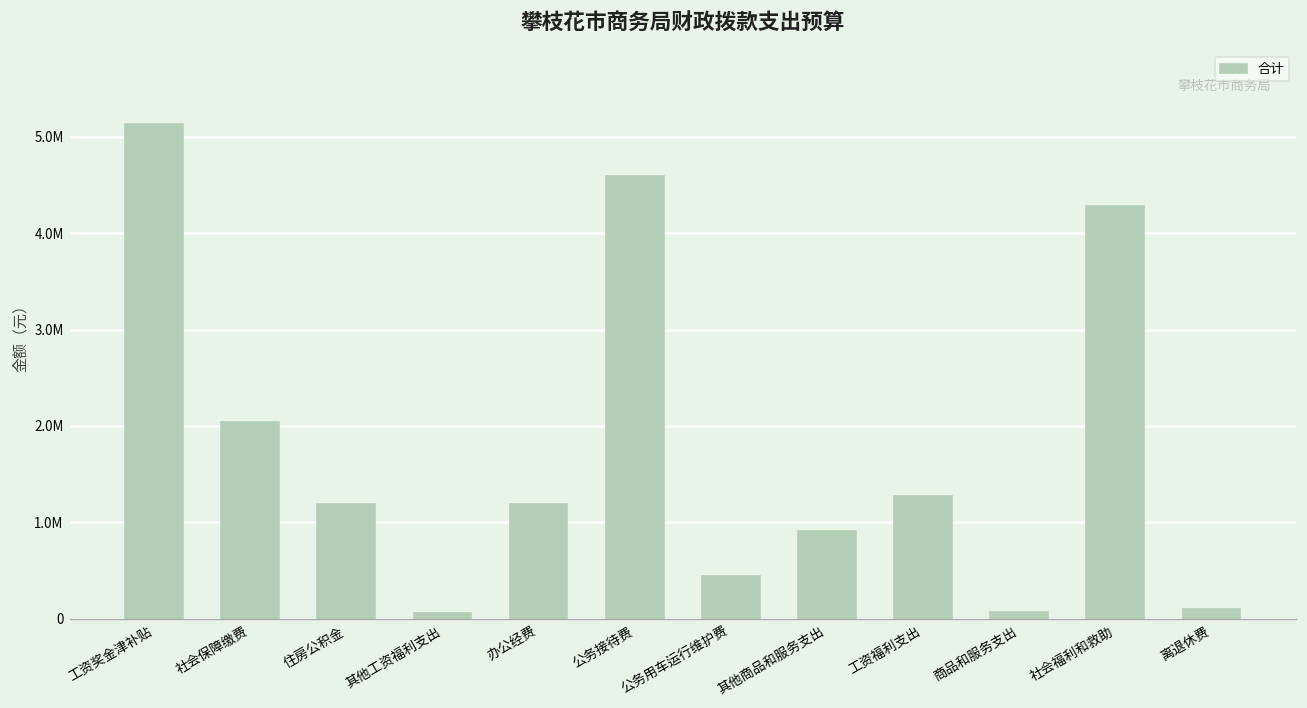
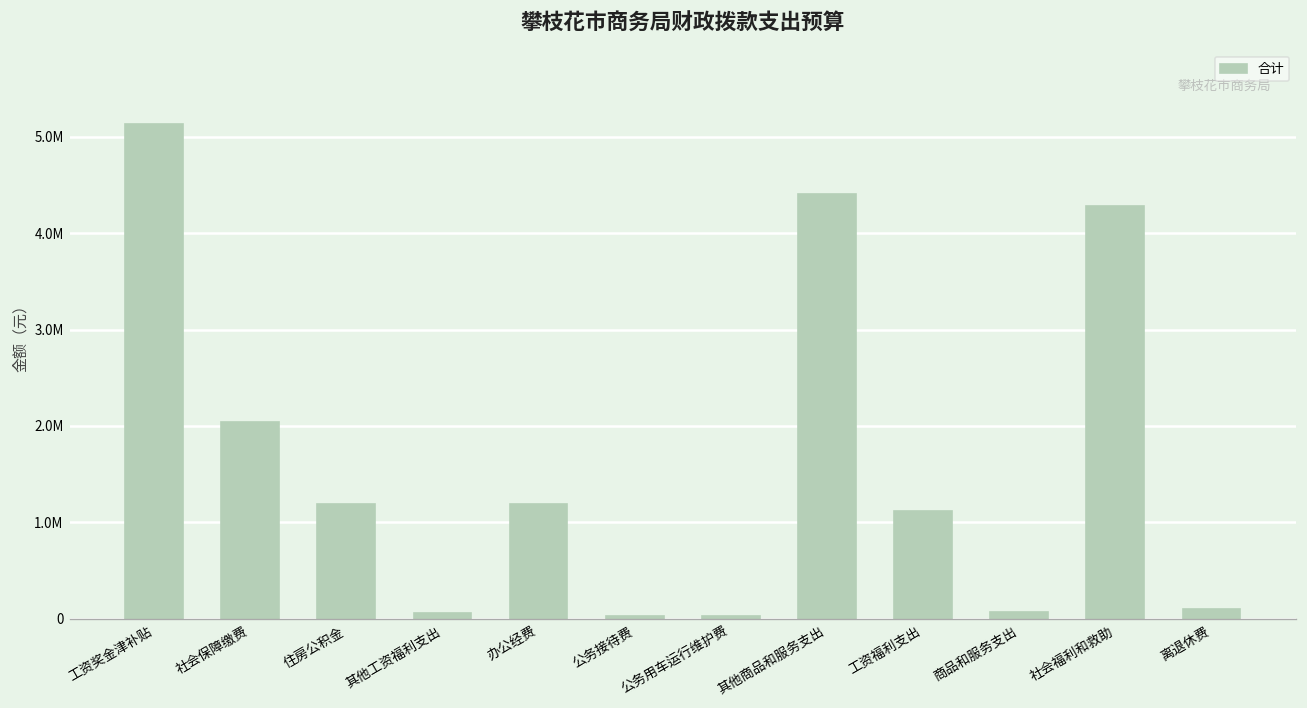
公务接待费: 4600000 -> 0
公务用车运行维护费: 400000 -> 0
其他商品和服务支出: 900000 -> 4400000
工资福利支出: 1300000 -> 1100000
